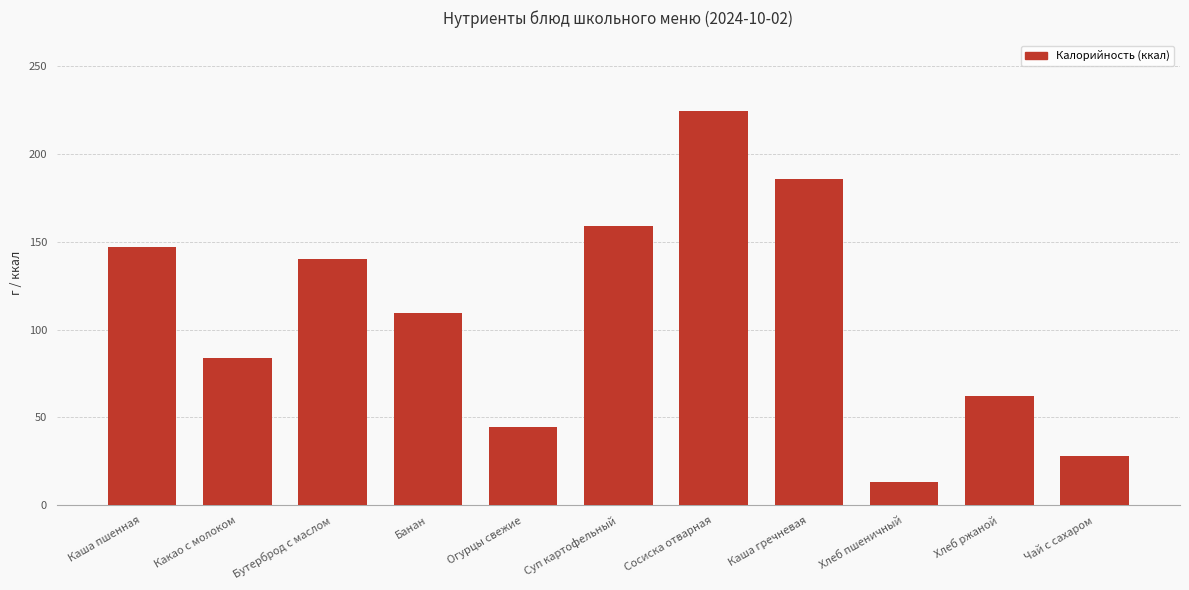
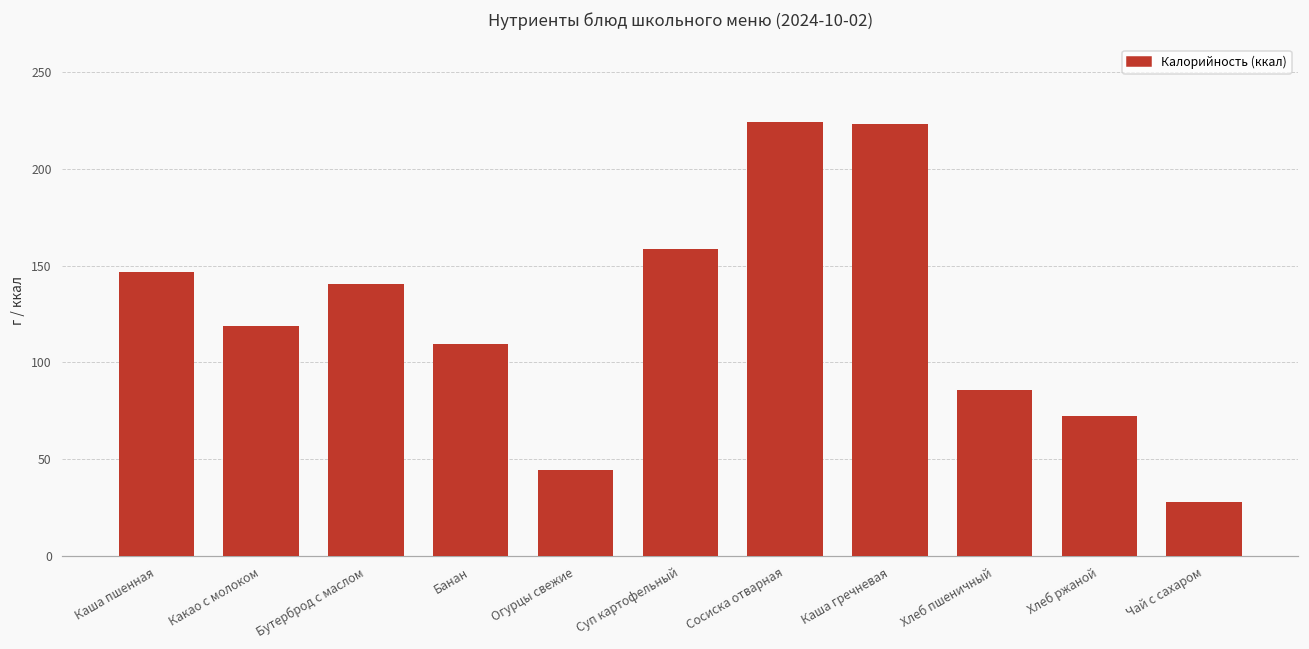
Какао с молоком: 84 -> 119
Каша гречневая: 185 -> 223
Хлеб пшеничный: 13 -> 86
Хлеб ржаной: 62 -> 72
